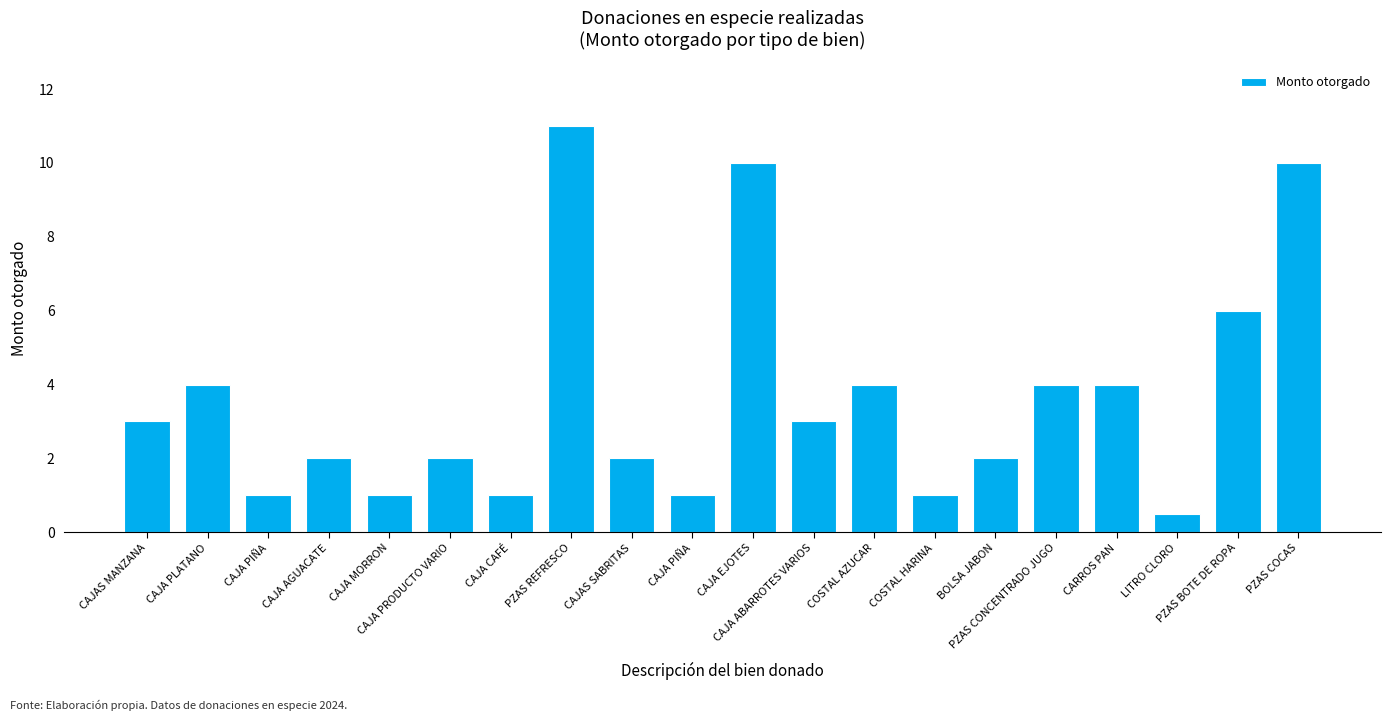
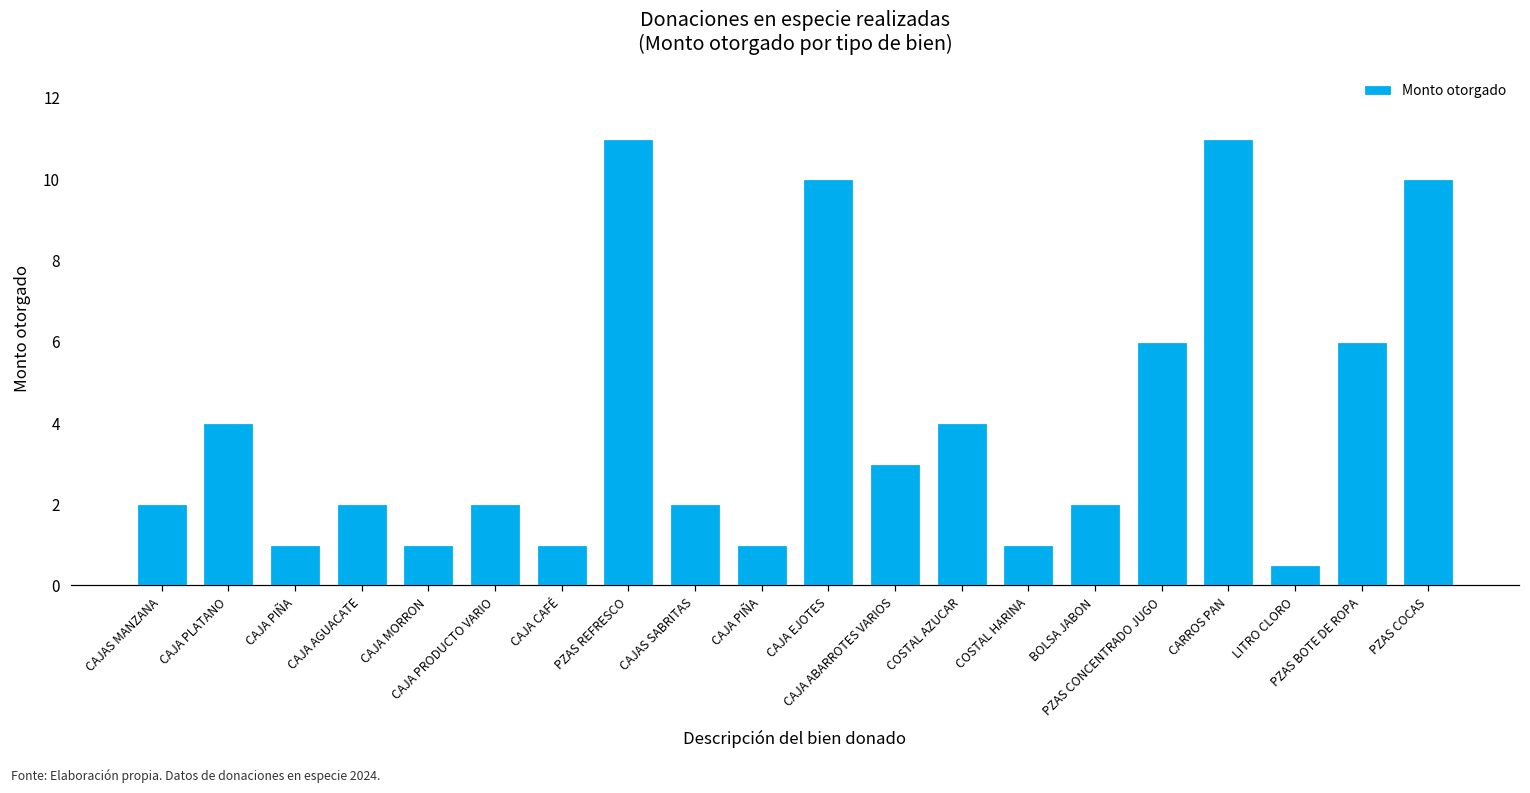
CAJAS MANZANA: 3 -> 2
PZAS CONCENTRADO JUGO: 4 -> 6
CARROS PAN: 4 -> 11
